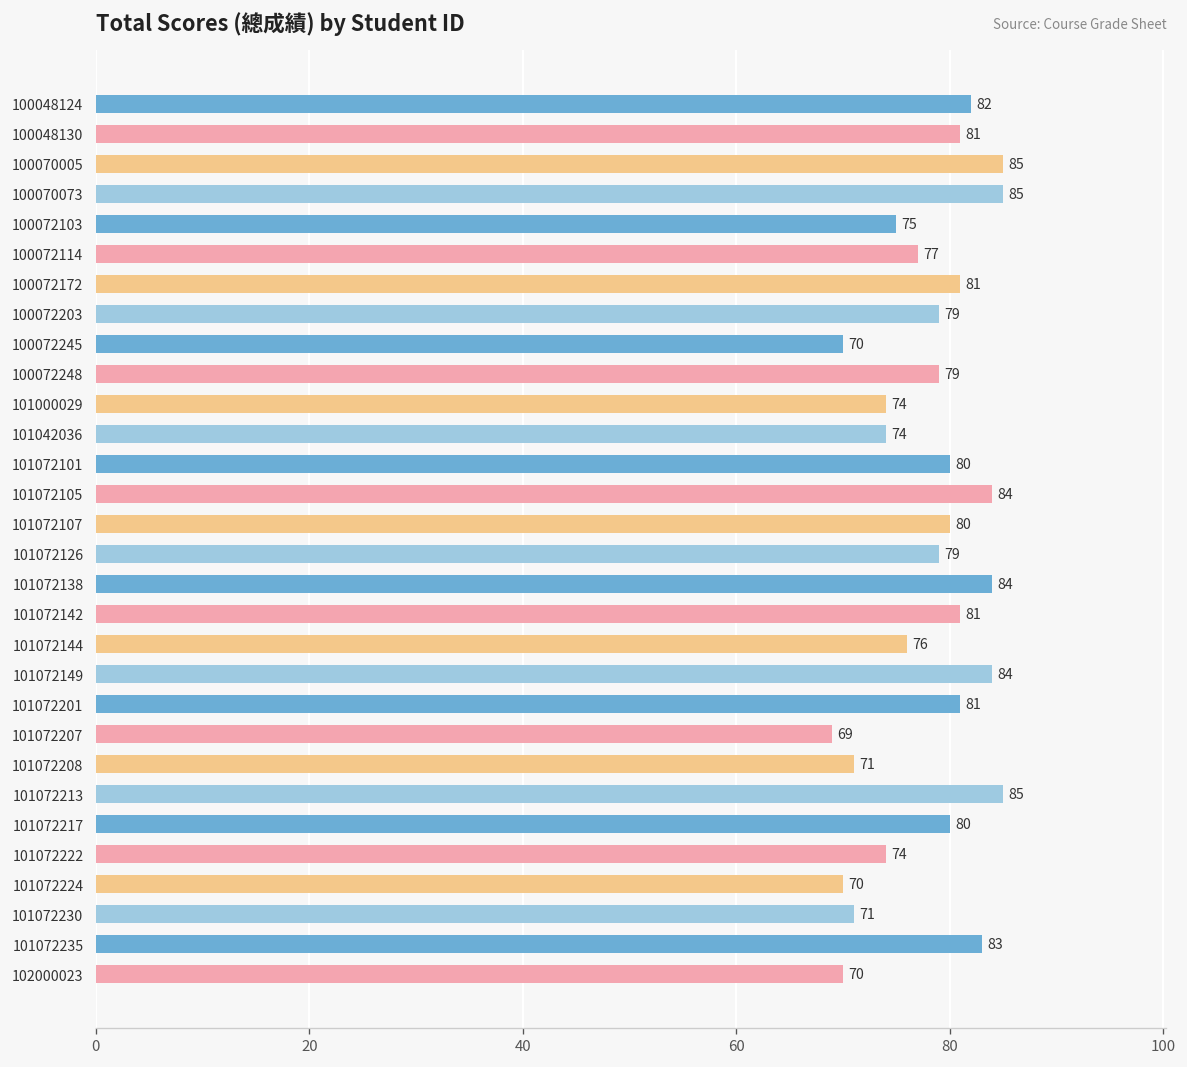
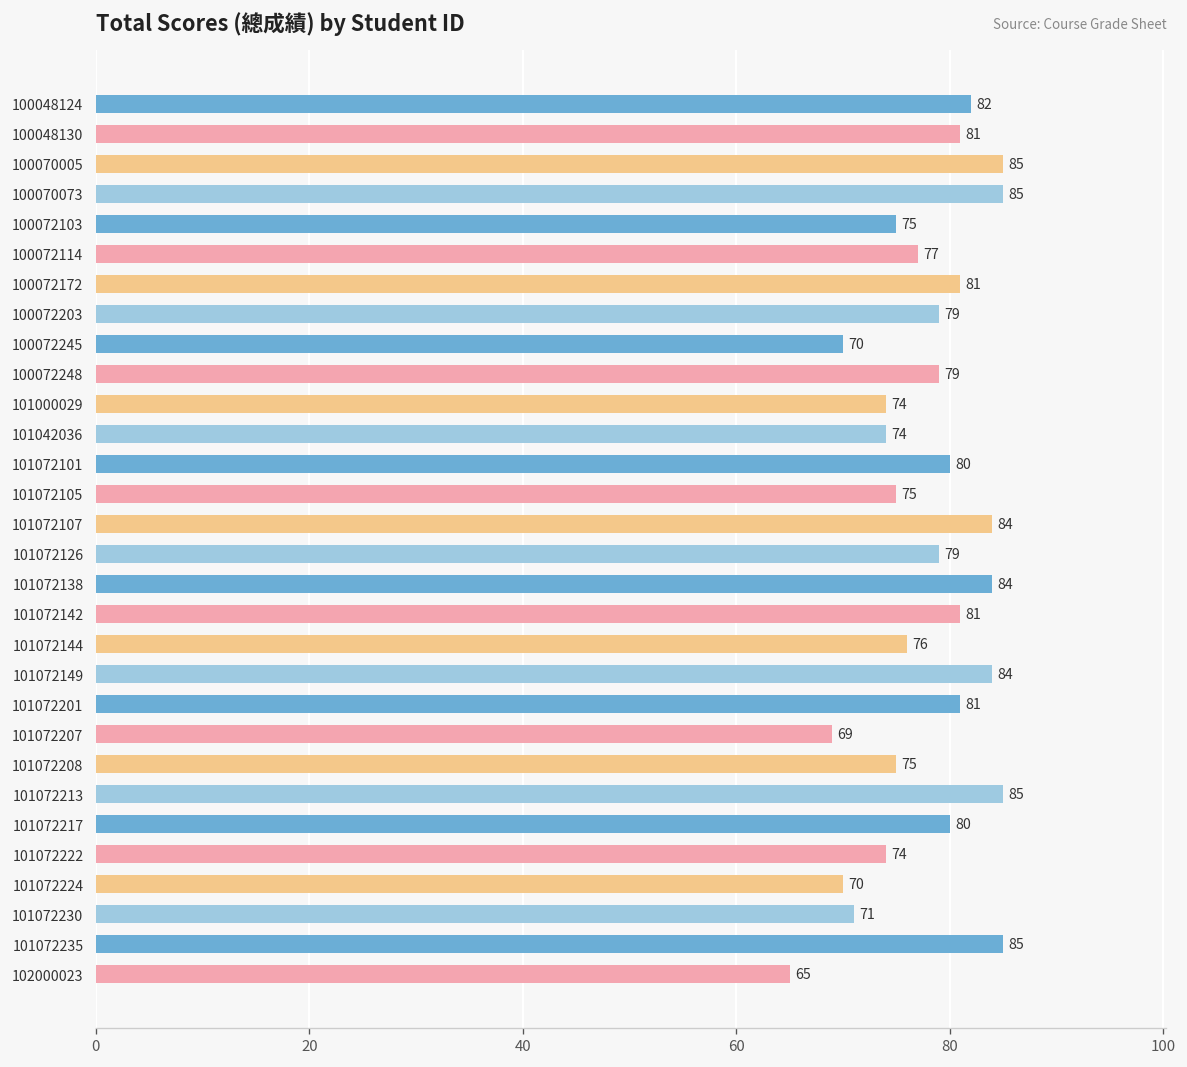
101072105: 84 -> 75
101072107: 80 -> 84
101072208: 71 -> 75
101072235: 83 -> 85
102000023: 70 -> 65
